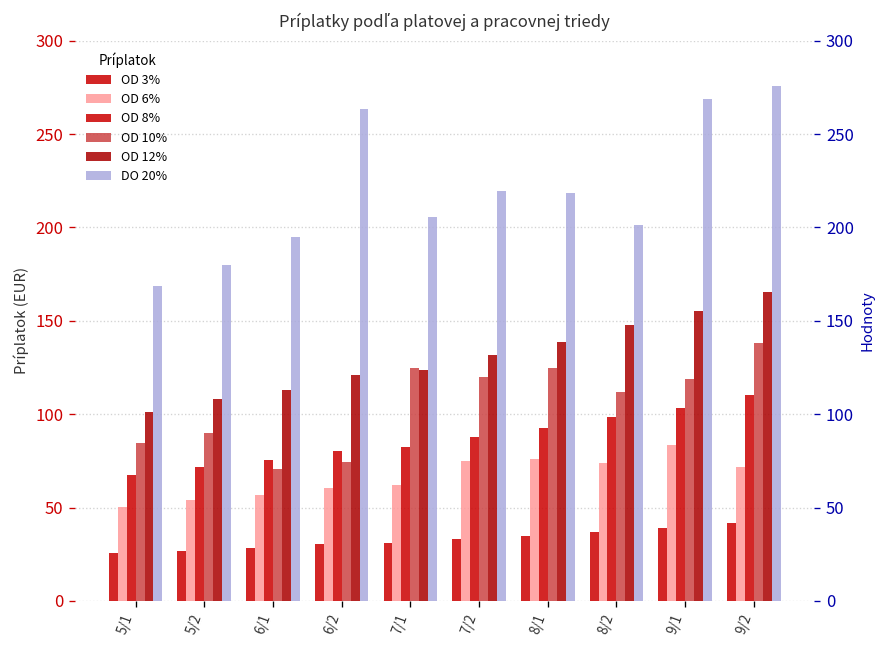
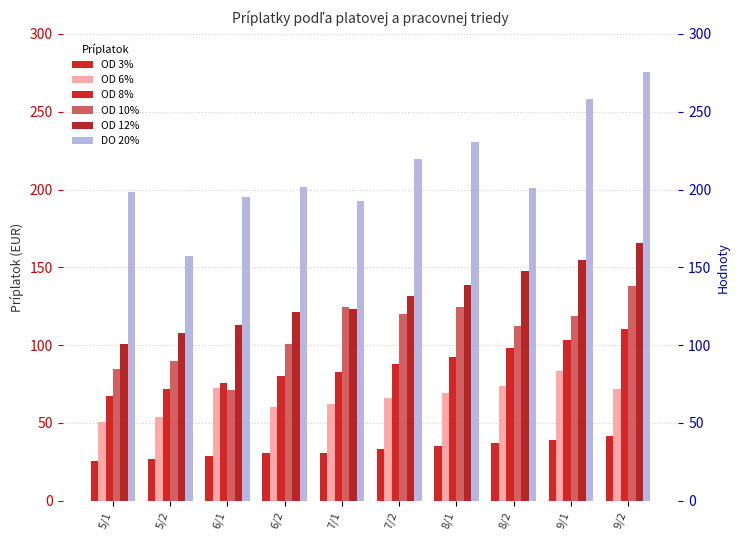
DO 20%, 5/1: 169 -> 198
DO 20%, 5/2: 180 -> 157
OD 6%, 6/1: 57 -> 72
OD 10%, 6/2: 74 -> 101
DO 20%, 6/2: 263 -> 202
DO 20%, 7/1: 206 -> 193
OD 6%, 7/2: 75 -> 66
OD 6%, 8/1: 76 -> 70
DO 20%, 8/1: 218 -> 231
DO 20%, 9/1: 269 -> 258
